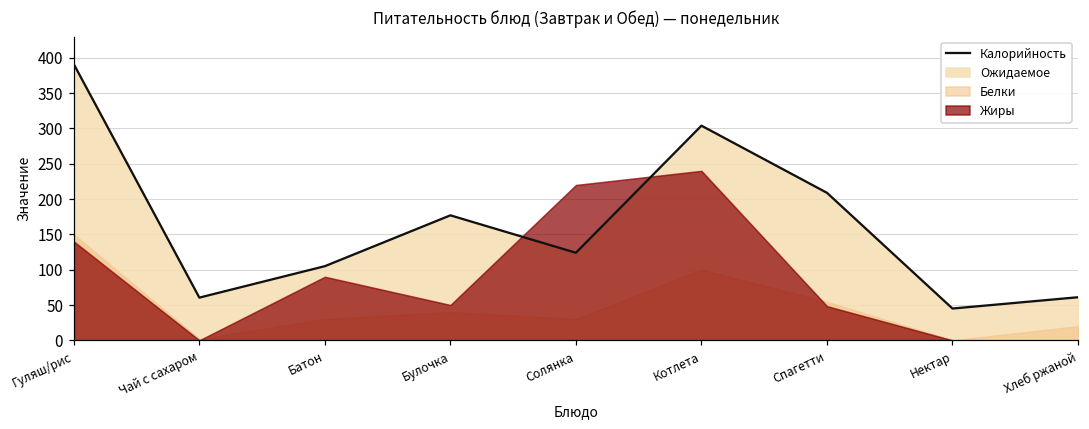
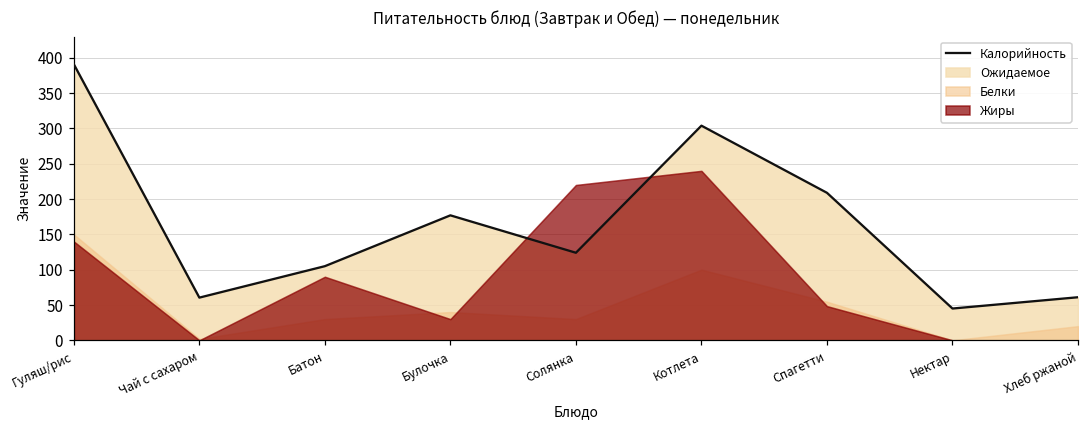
Жиры, Булочка: 50 -> 30
